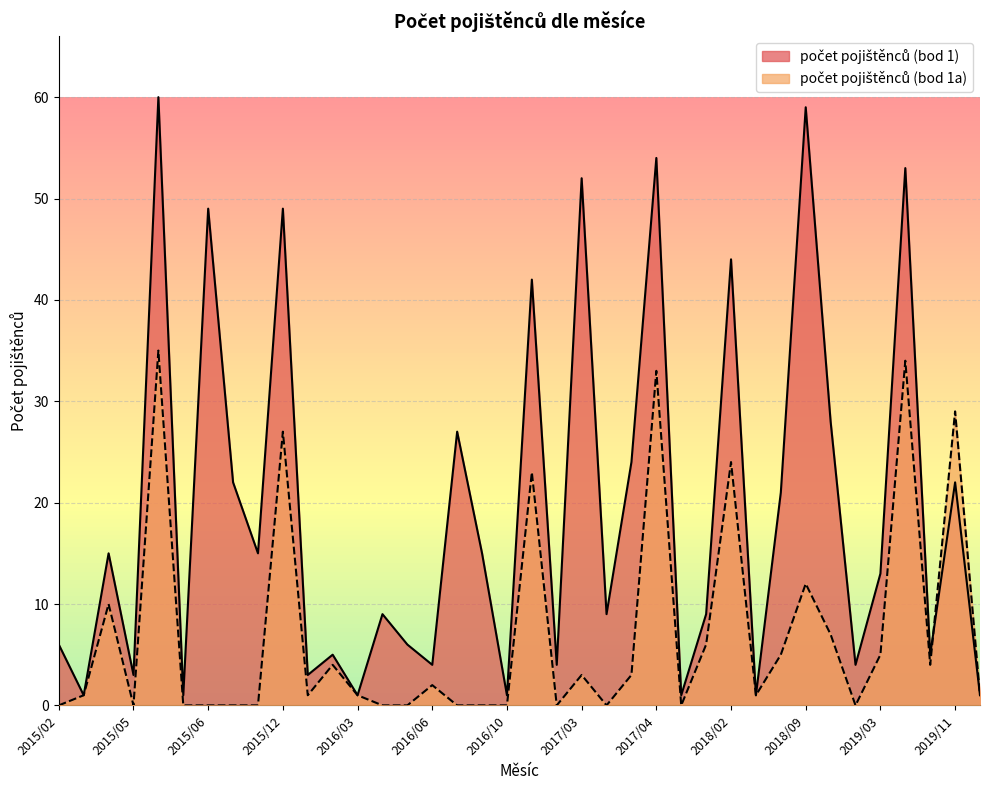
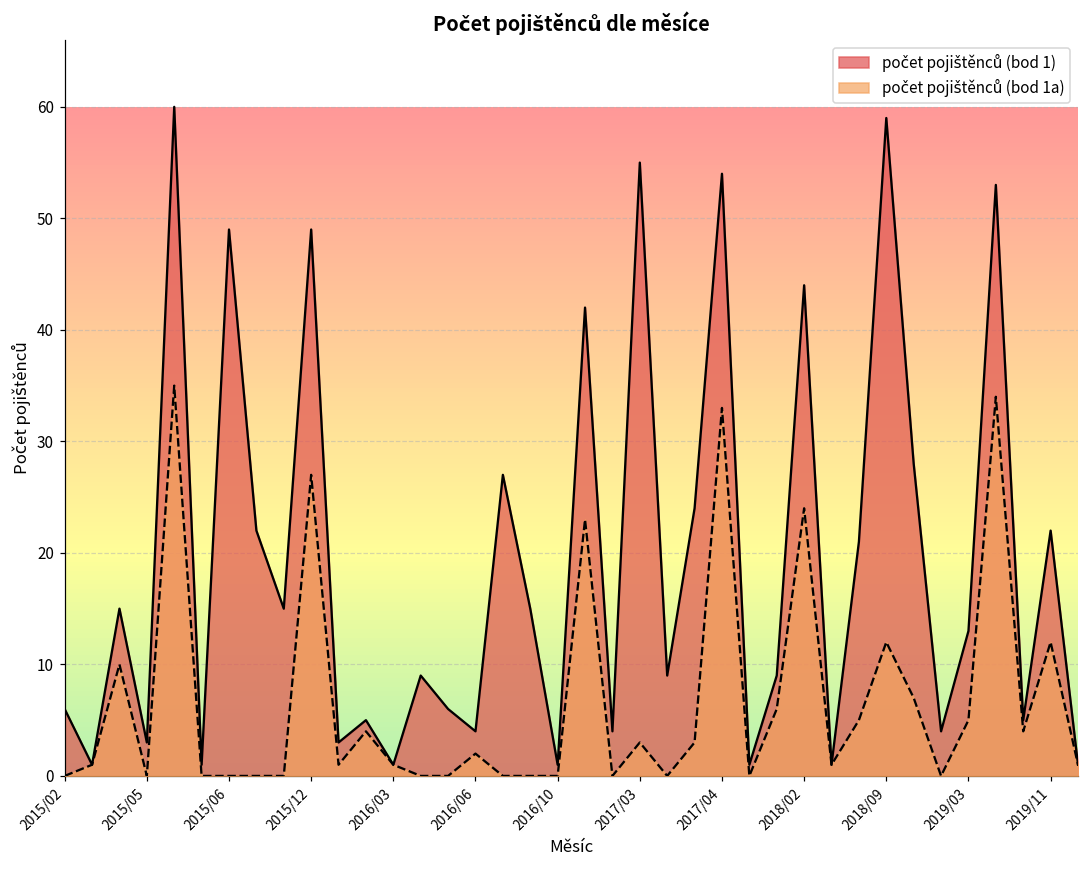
počet pojištěnců (bod 1), 2017/03: 52 -> 55
počet pojištěnců (bod 1a), 2019/11: 29 -> 12
